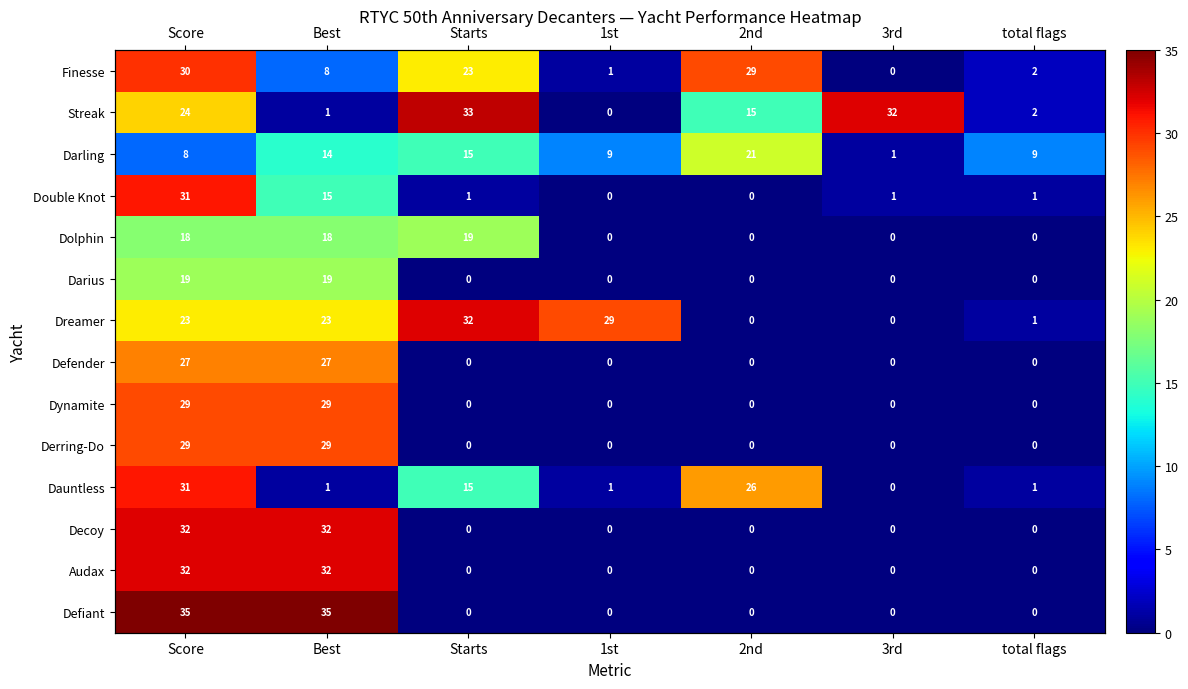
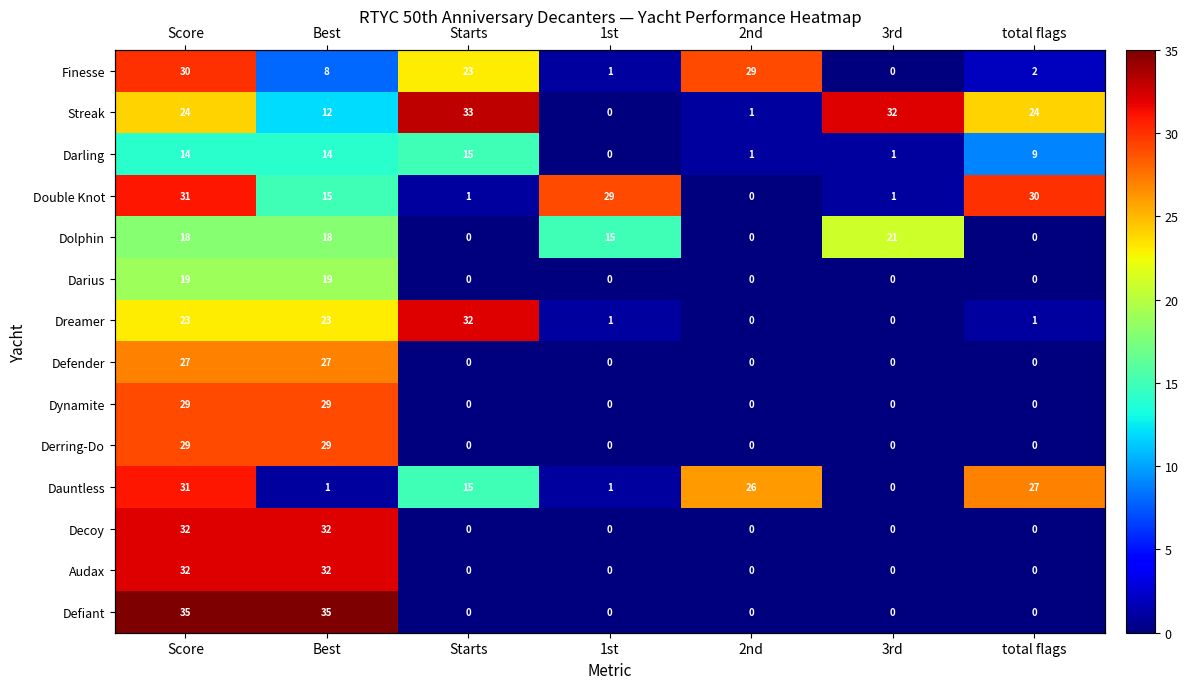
Streak, Best: 1 -> 12
Streak, 2nd: 15 -> 1
Streak, total flags: 2 -> 24
Darling, Score: 8 -> 14
Darling, 1st: 9 -> 0
Darling, 2nd: 21 -> 1
Double Knot, 1st: 0 -> 29
Double Knot, total flags: 1 -> 30
Dolphin, Starts: 19 -> 0
Dolphin, 1st: 0 -> 15
Dolphin, 3rd: 0 -> 21
Dreamer, 1st: 29 -> 1
Dauntless, total flags: 1 -> 27
